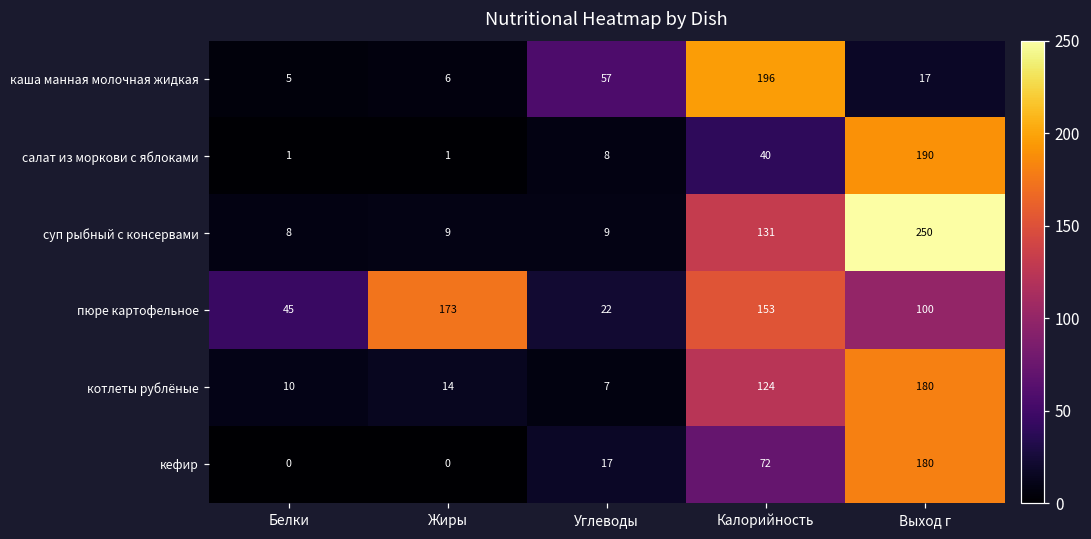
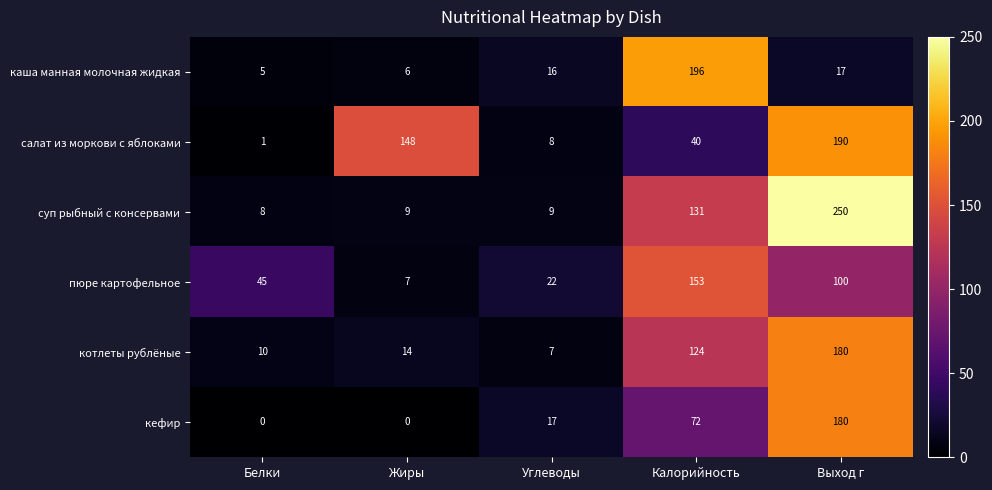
каша манная молочная жидкая, Углеводы: 57 -> 16
салат из моркови с яблоками, Жиры: 1 -> 148
пюре картофельное, Жиры: 173 -> 7
